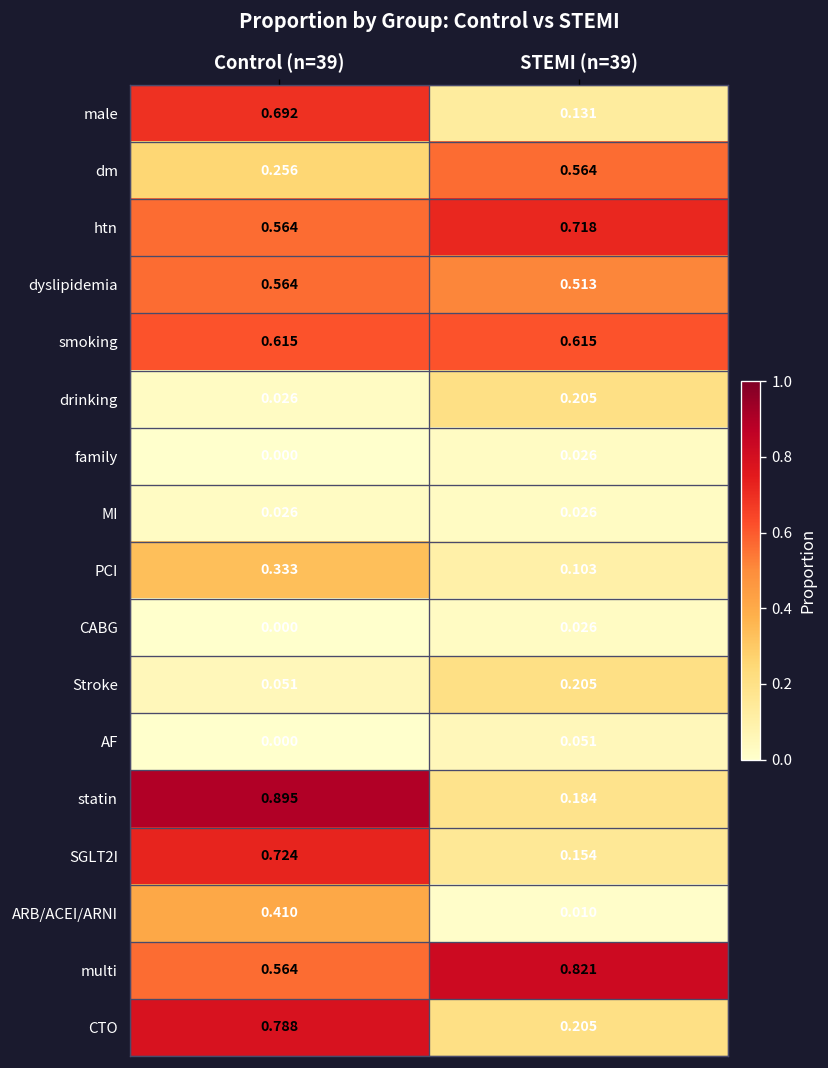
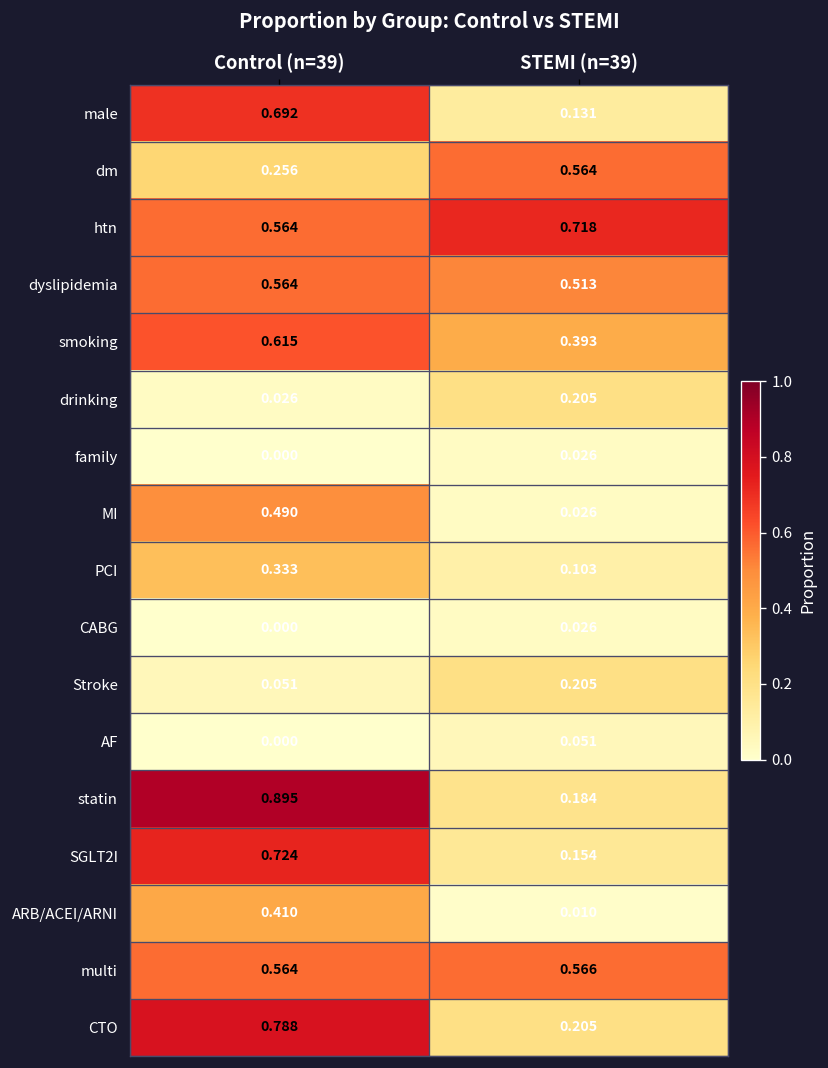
smoking, STEMI (n=39): 0.615 -> 0.393
MI, Control (n=39): 0.026 -> 0.490
multi, STEMI (n=39): 0.821 -> 0.566
